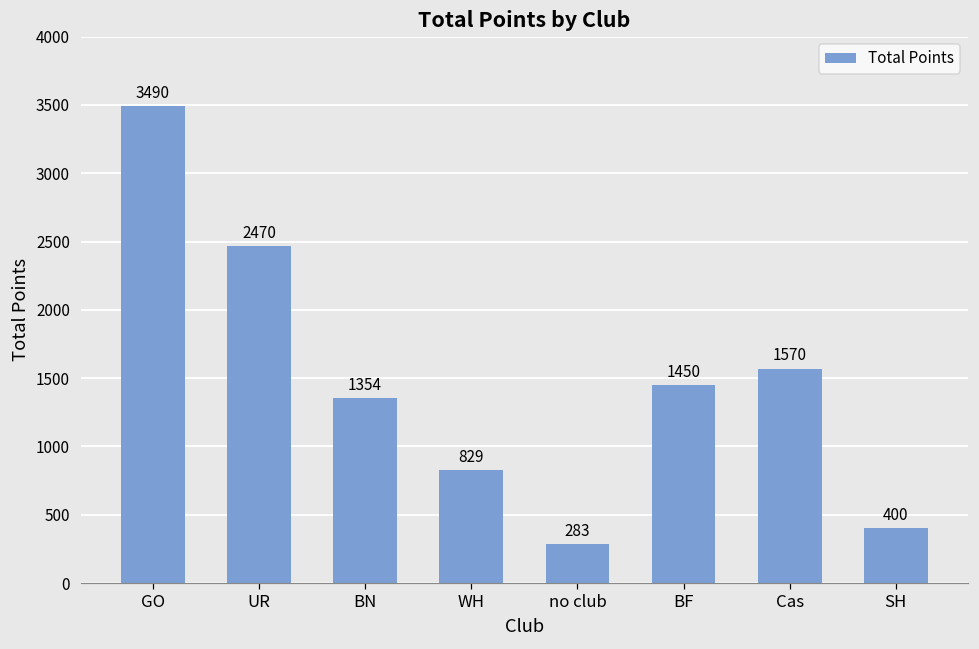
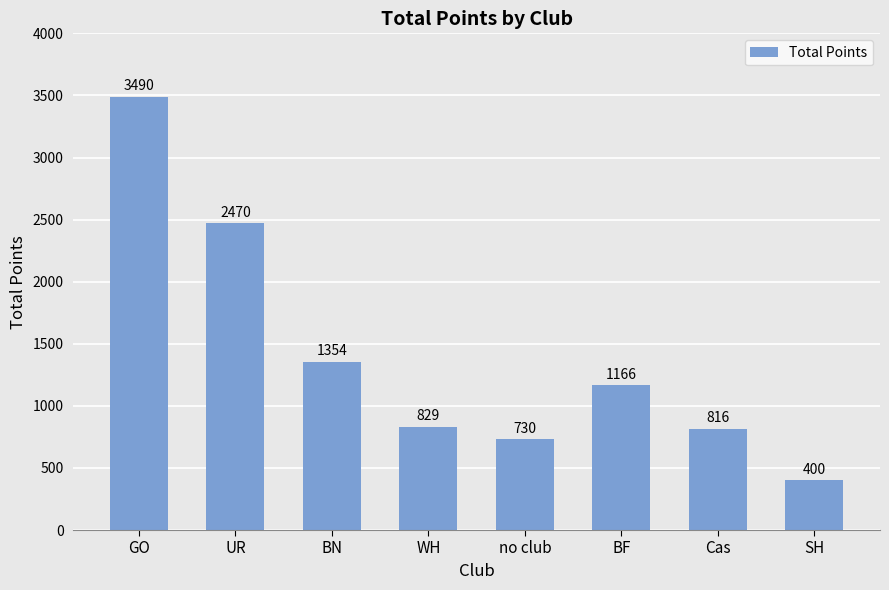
no club: 283 -> 730
BF: 1450 -> 1166
Cas: 1570 -> 816
